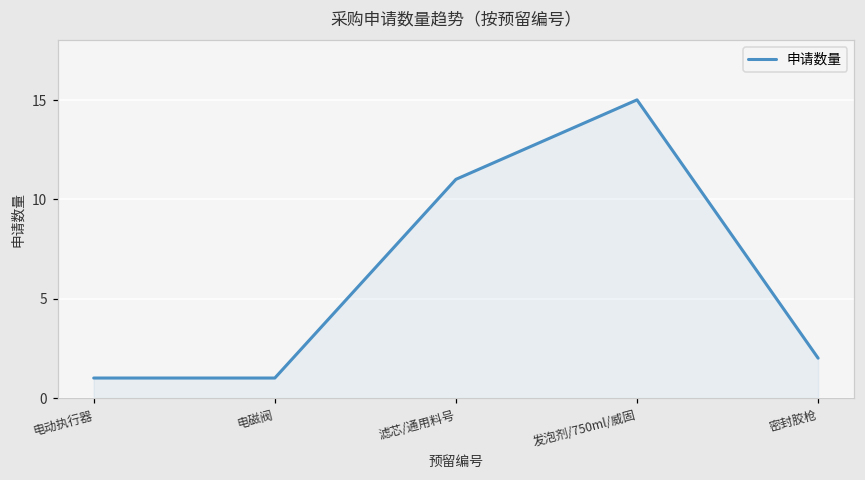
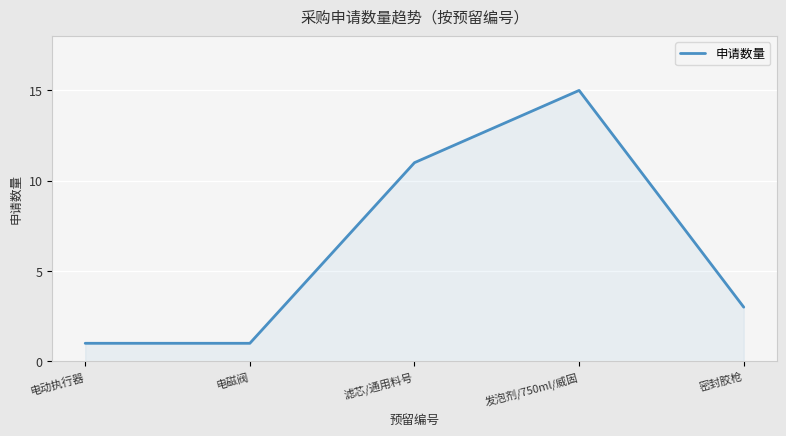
密封胶枪: 2 -> 3
